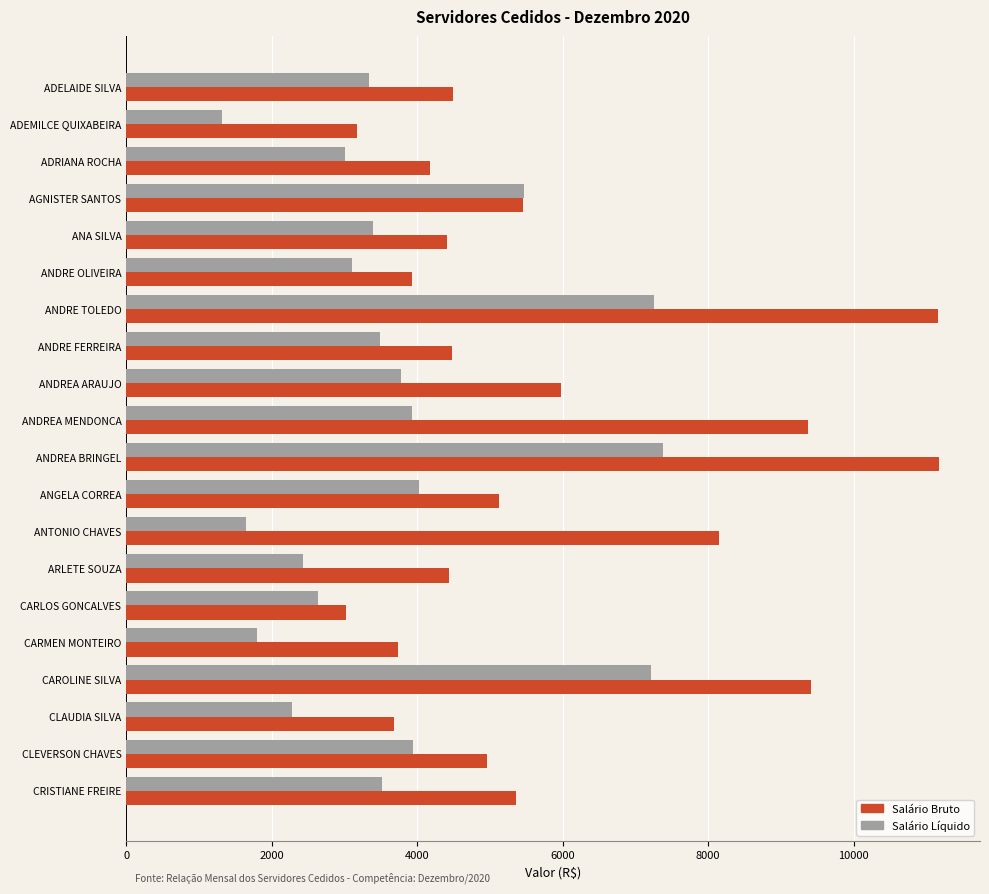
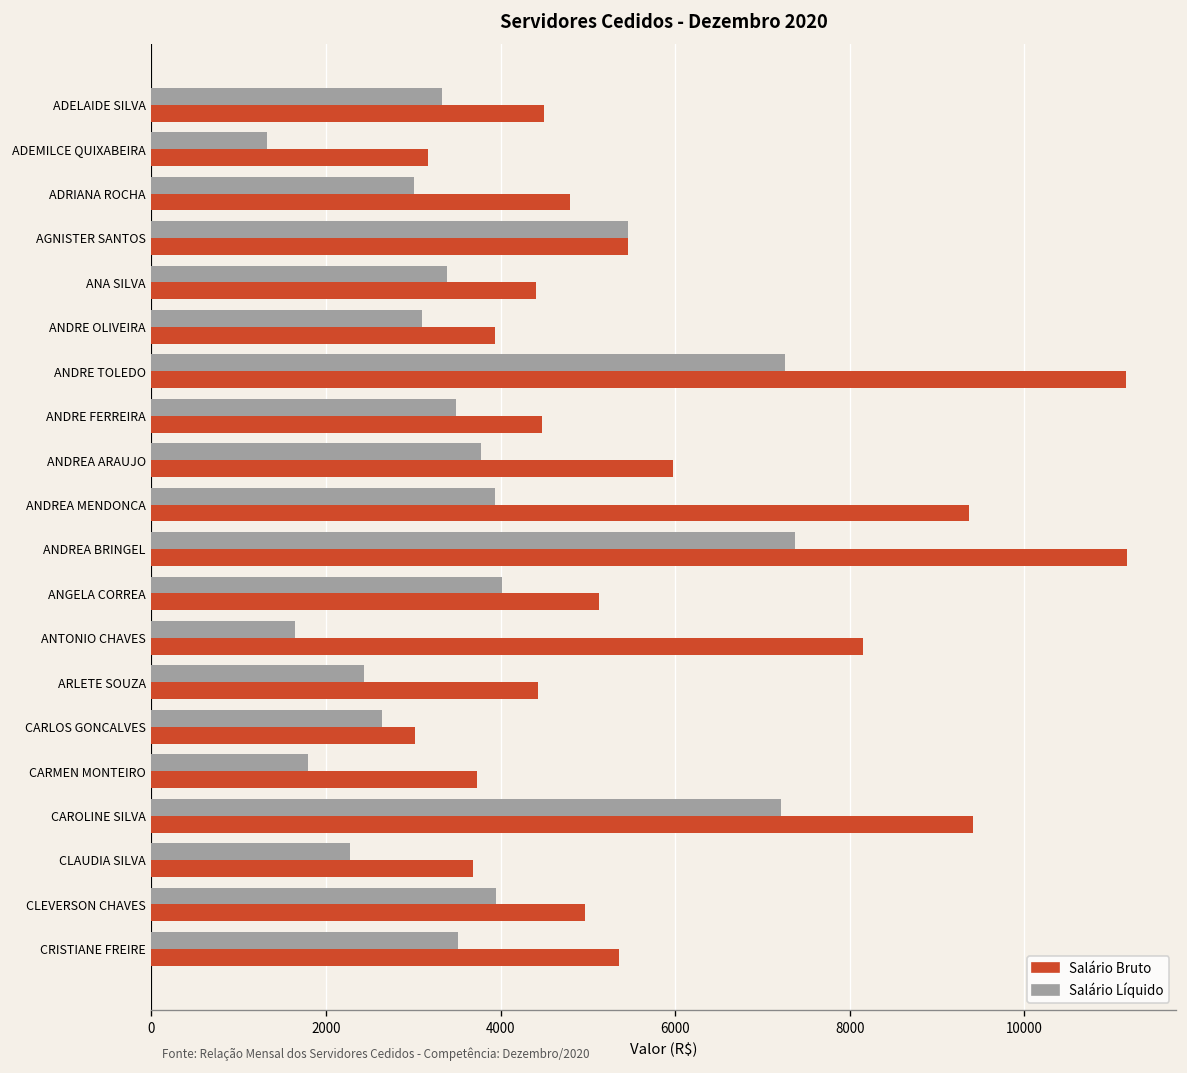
Salário Bruto, ADRIANA ROCHA: 4200 -> 4800
